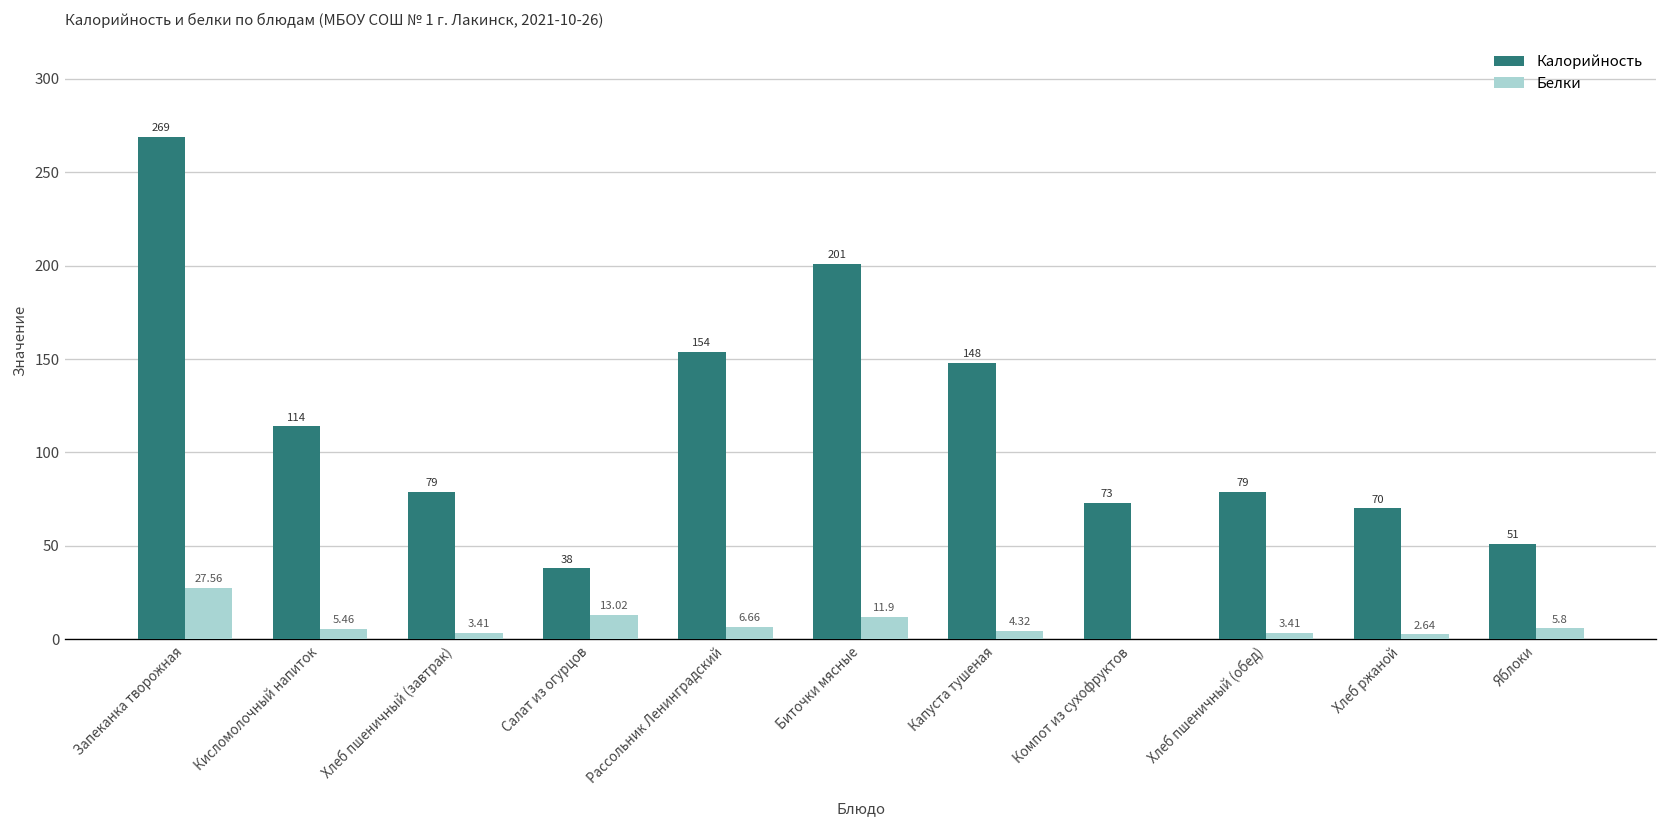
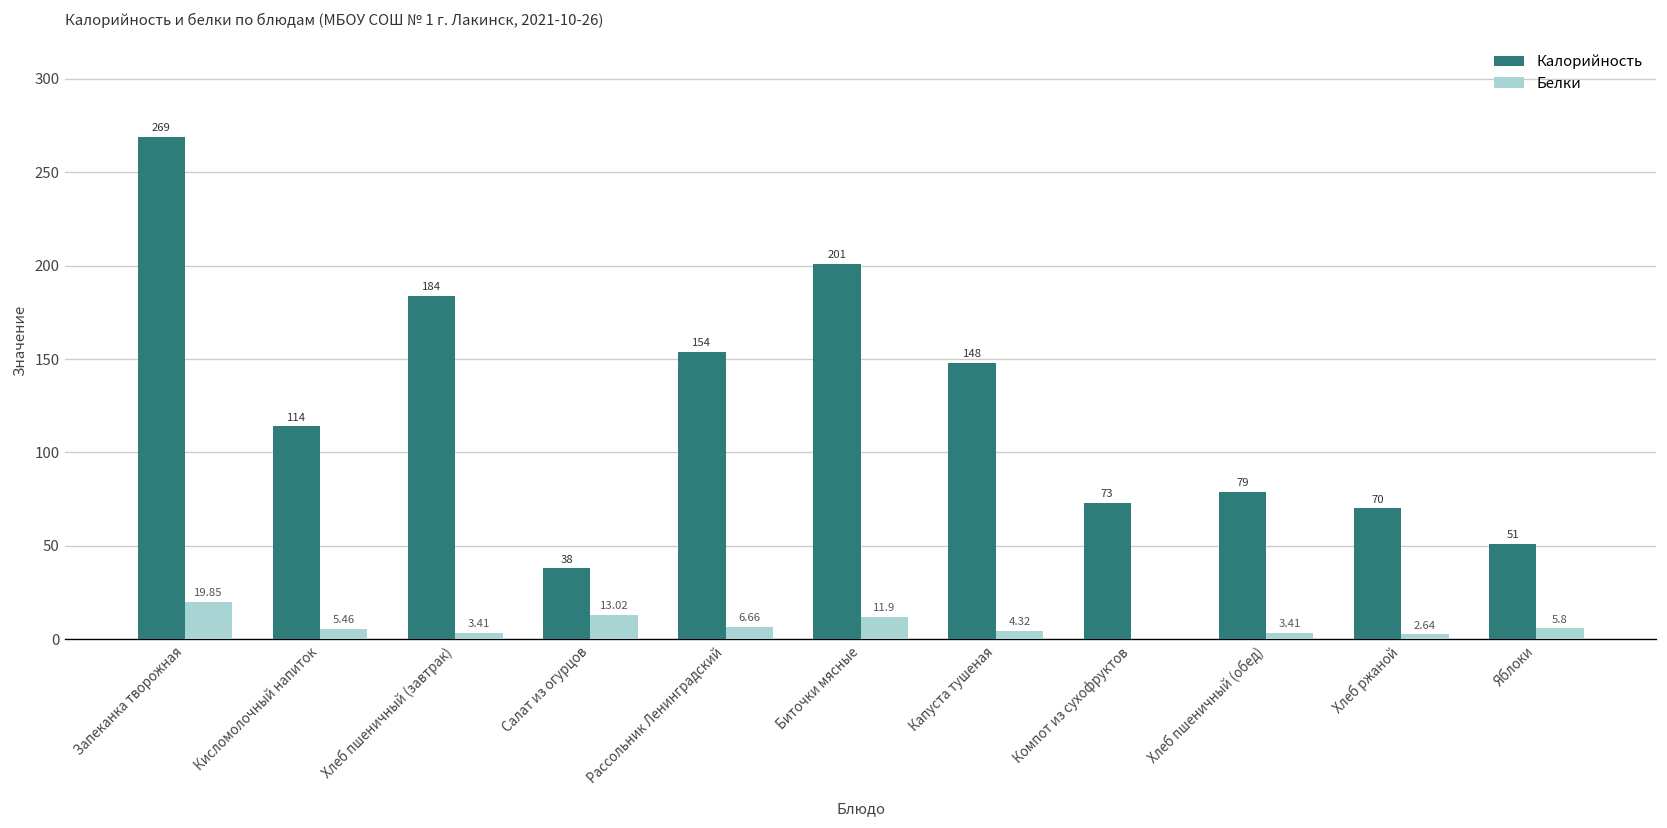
Белки, Запеканка творожная: 27.56 -> 19.85
Калорийность, Хлеб пшеничный (завтрак): 79 -> 184
